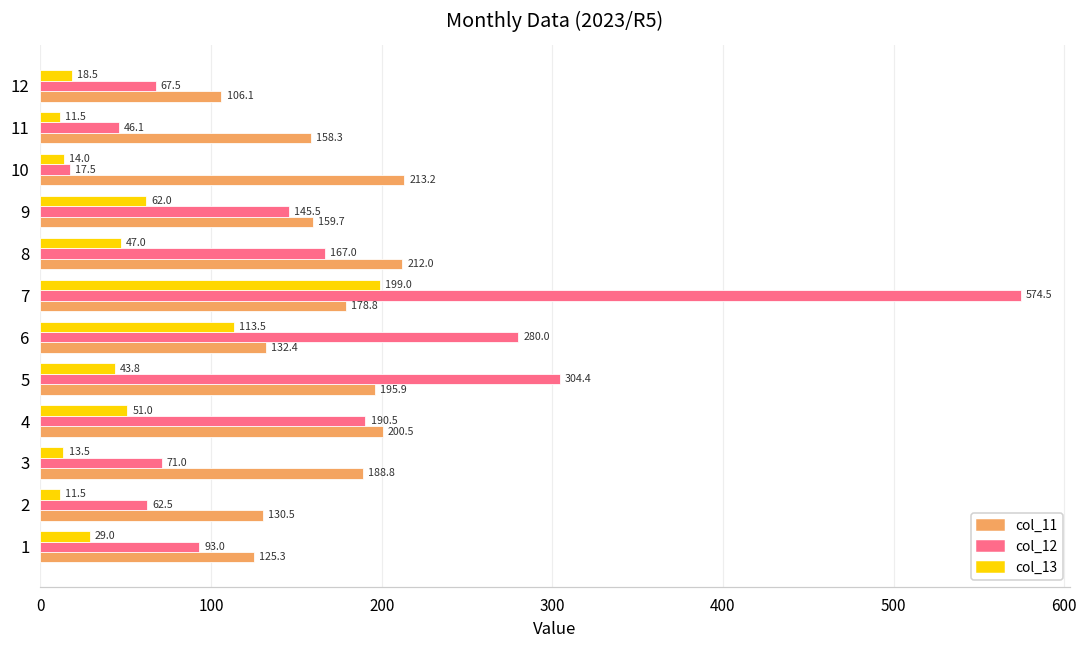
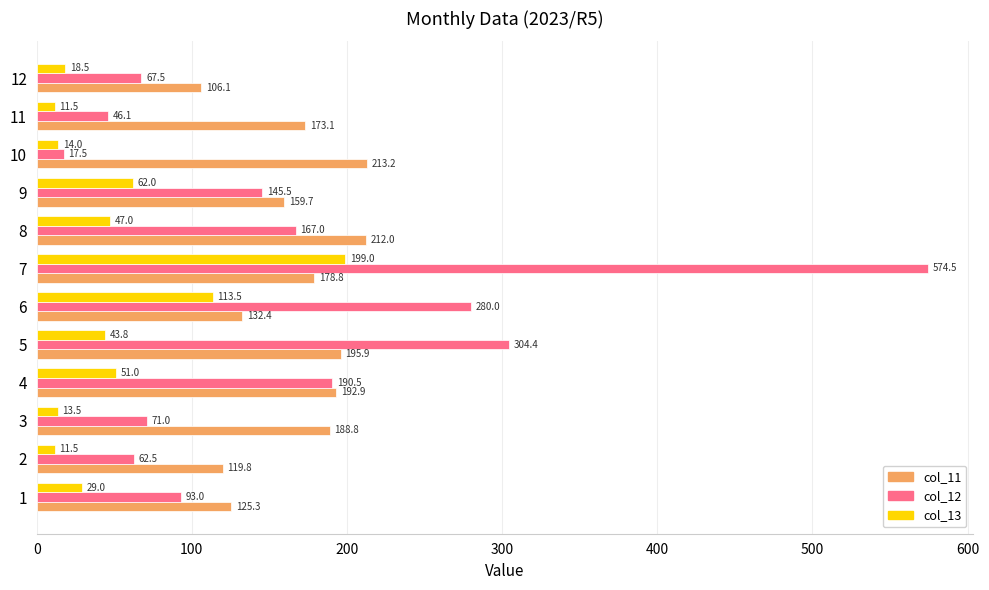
col_11, 11: 158.3 -> 173.1
col_11, 4: 200.5 -> 192.9
col_11, 2: 130.5 -> 119.8
